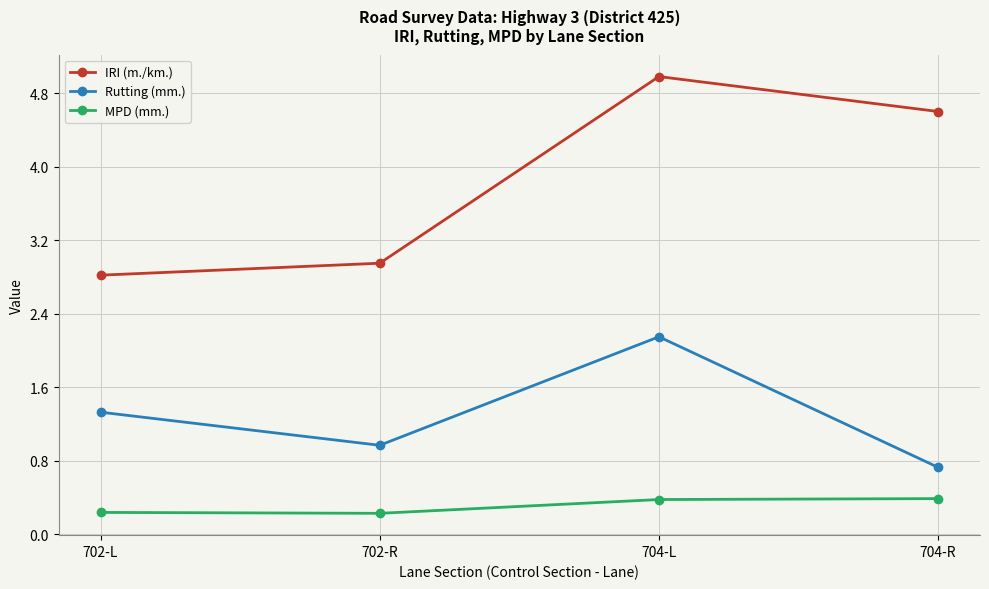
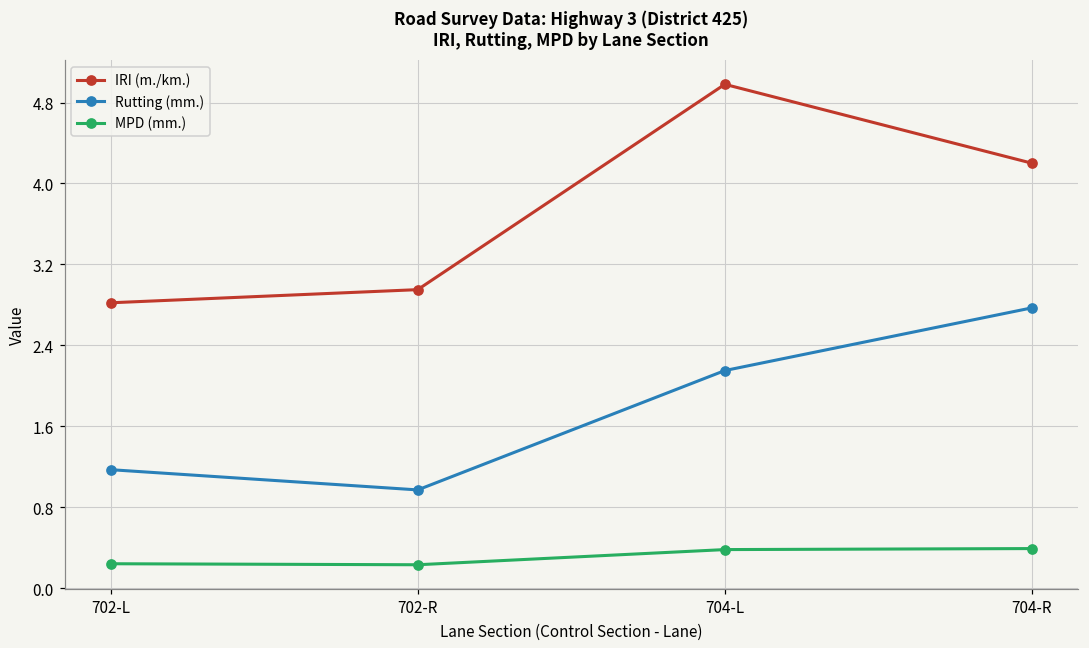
Rutting (mm.), 702-L: 1.3 -> 1.2
IRI (m./km.), 704-R: 4.6 -> 4.2
Rutting (mm.), 704-R: 0.7 -> 2.8
